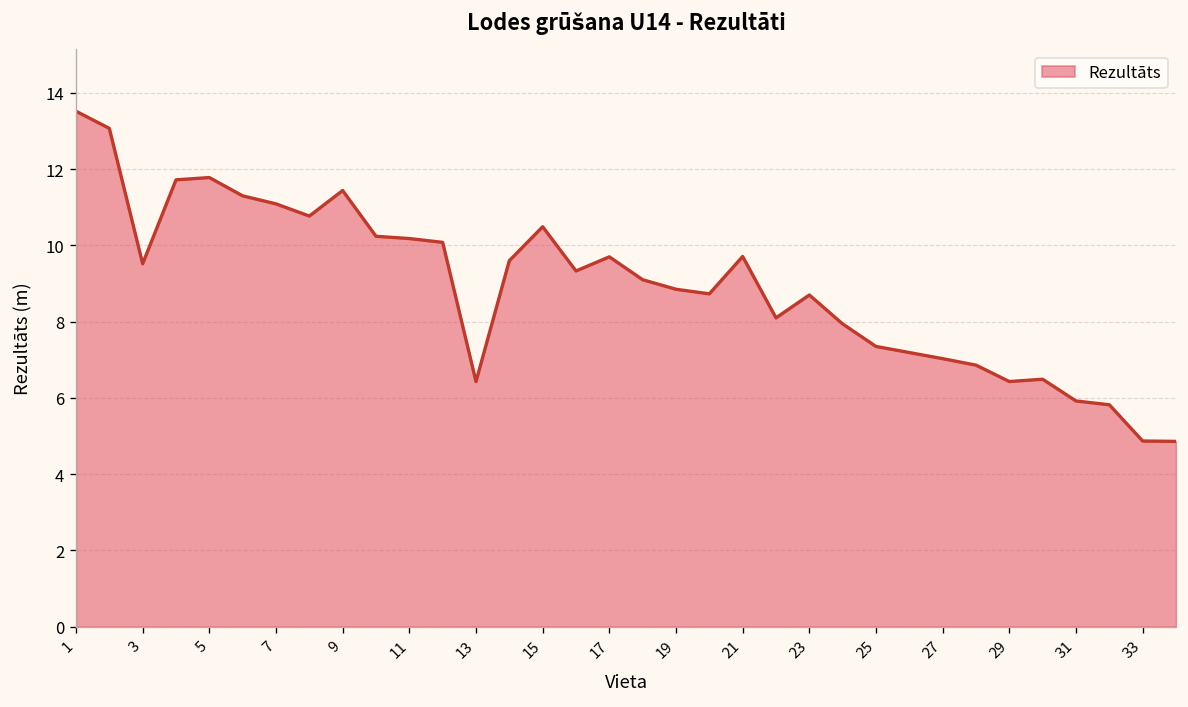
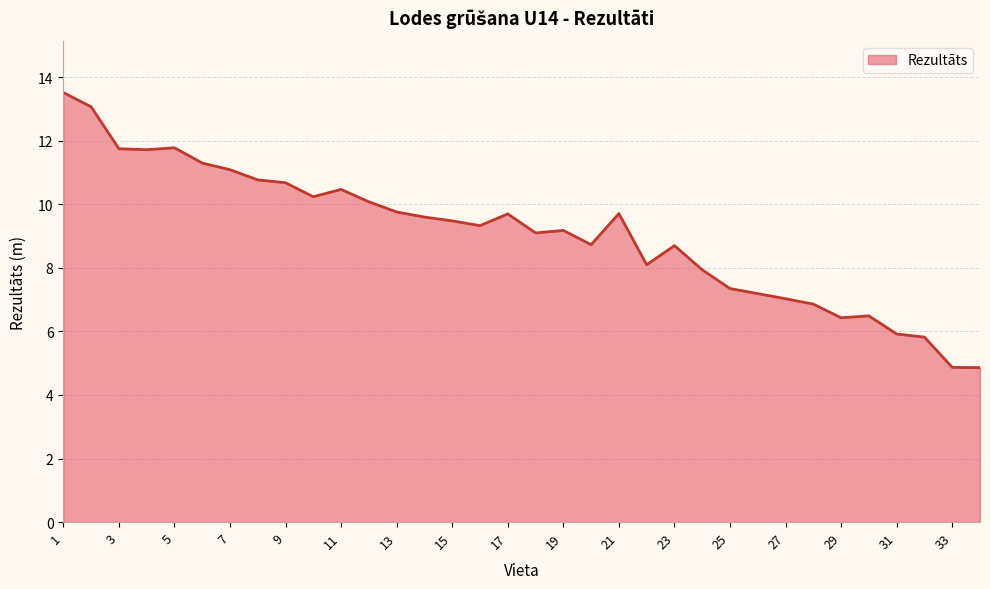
3: 9.5 -> 11.8
9: 11.4 -> 10.7
11: 10.2 -> 10.5
13: 6.4 -> 9.8
15: 10.5 -> 9.5
19: 8.9 -> 9.2
